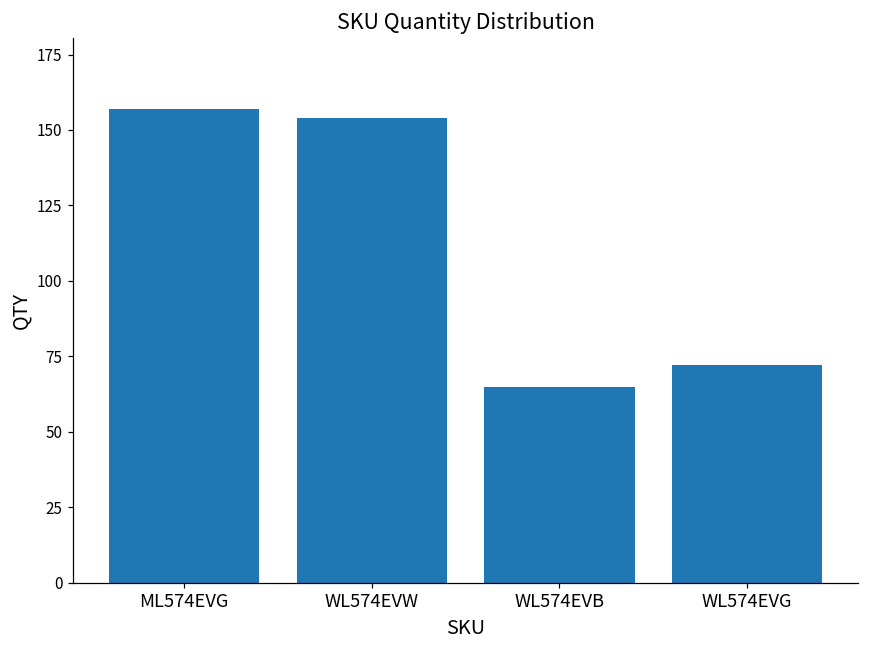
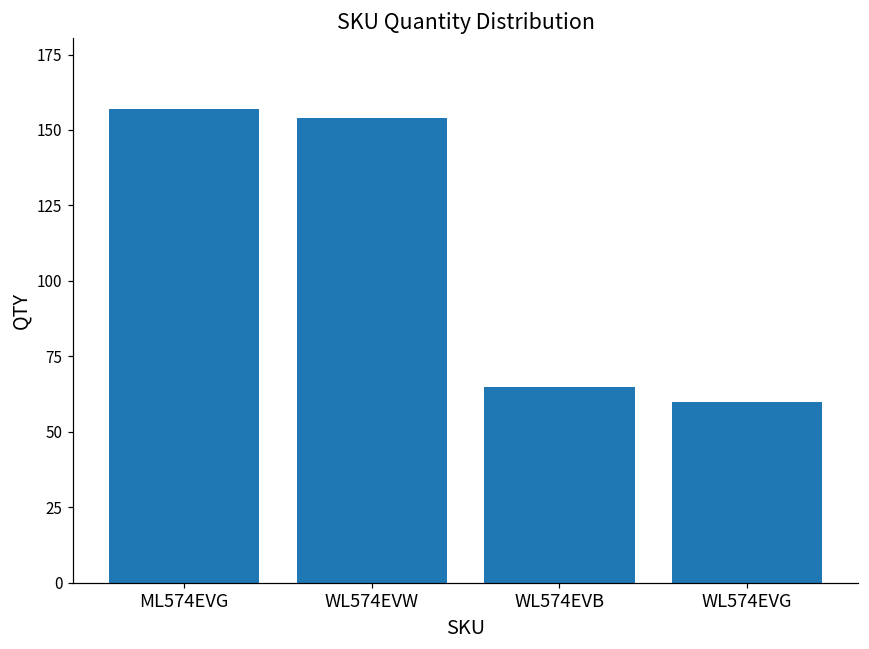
WL574EVG: 72 -> 60
